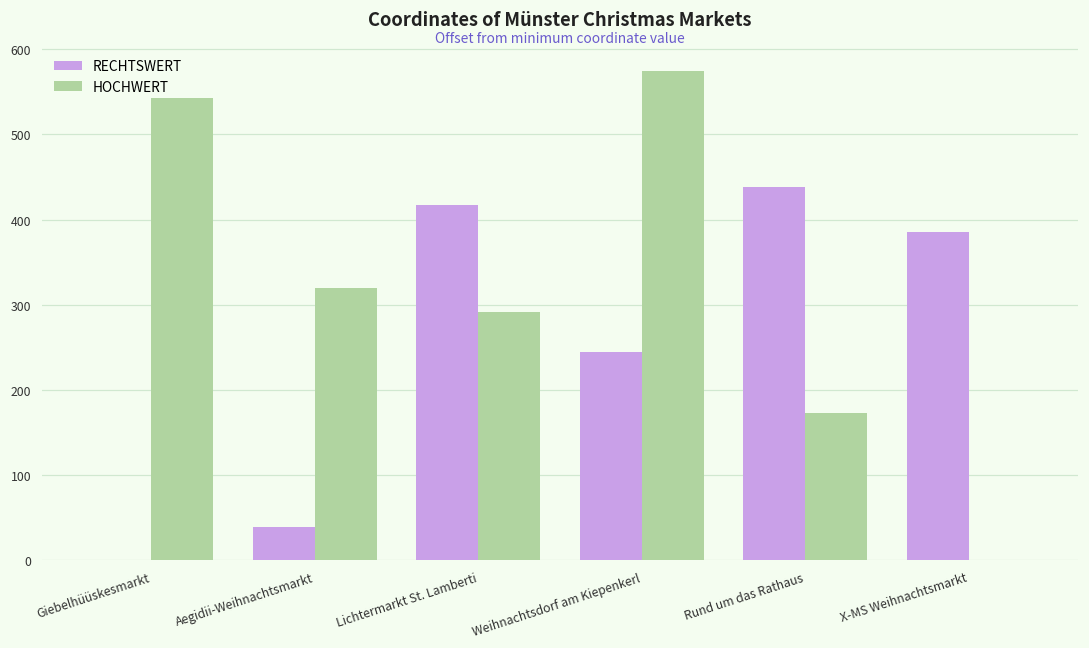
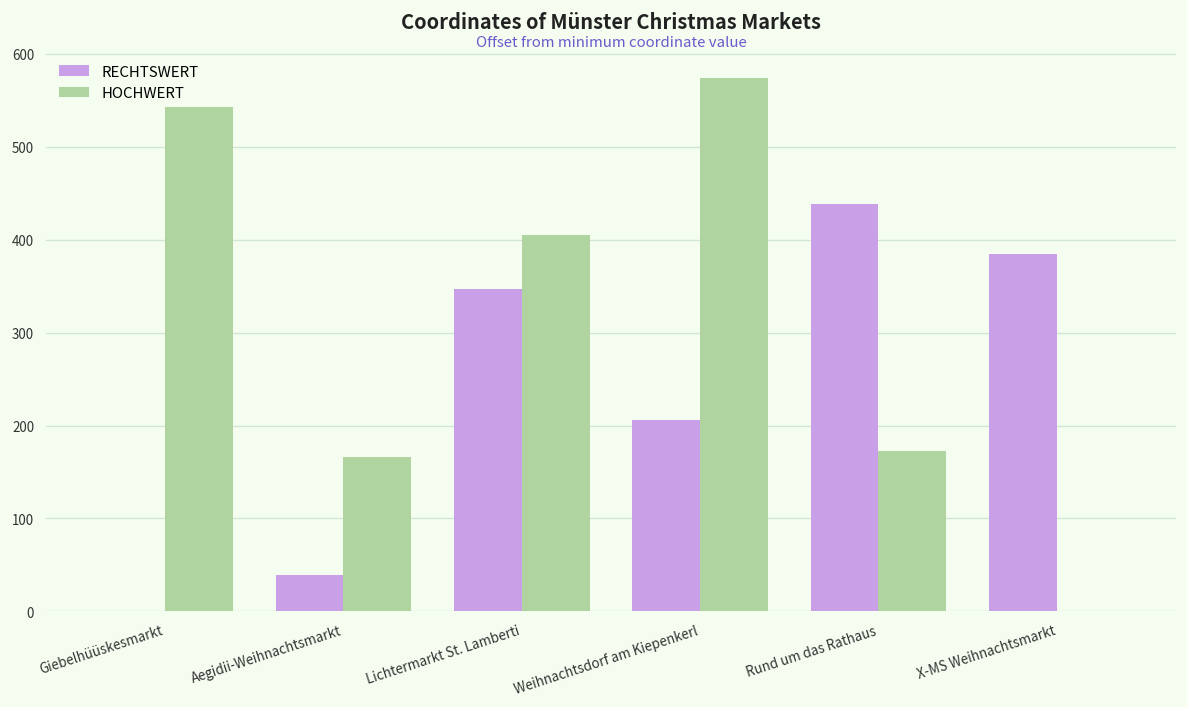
HOCHWERT, Aegidii-Weihnachtsmarkt: 320 -> 170
RECHTSWERT, Lichtermarkt St. Lamberti: 420 -> 350
HOCHWERT, Lichtermarkt St. Lamberti: 290 -> 410
RECHTSWERT, Weihnachtsdorf am Kiepenkerl: 250 -> 210
